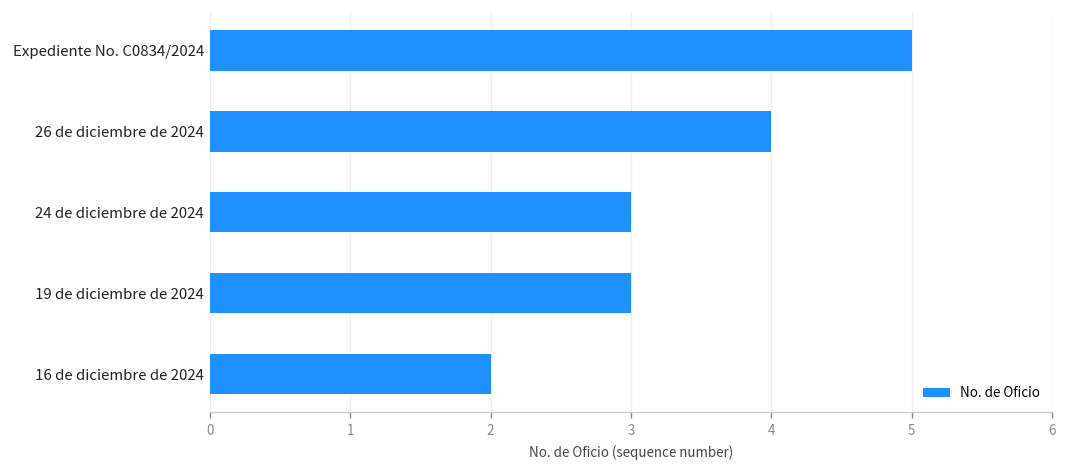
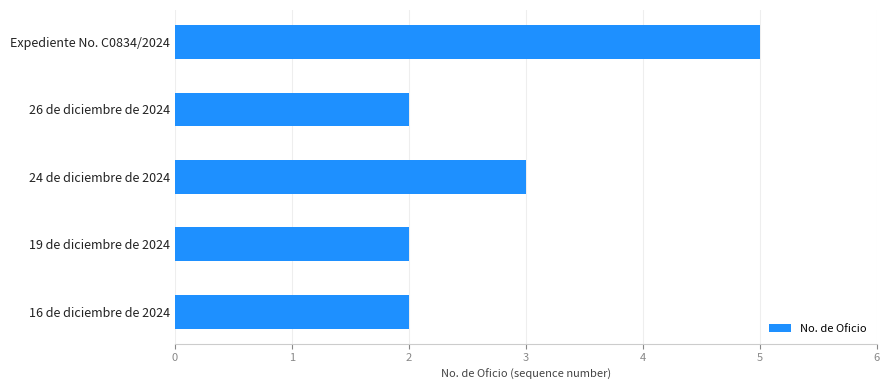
26 de diciembre de 2024: 4 -> 2
19 de diciembre de 2024: 3 -> 2
